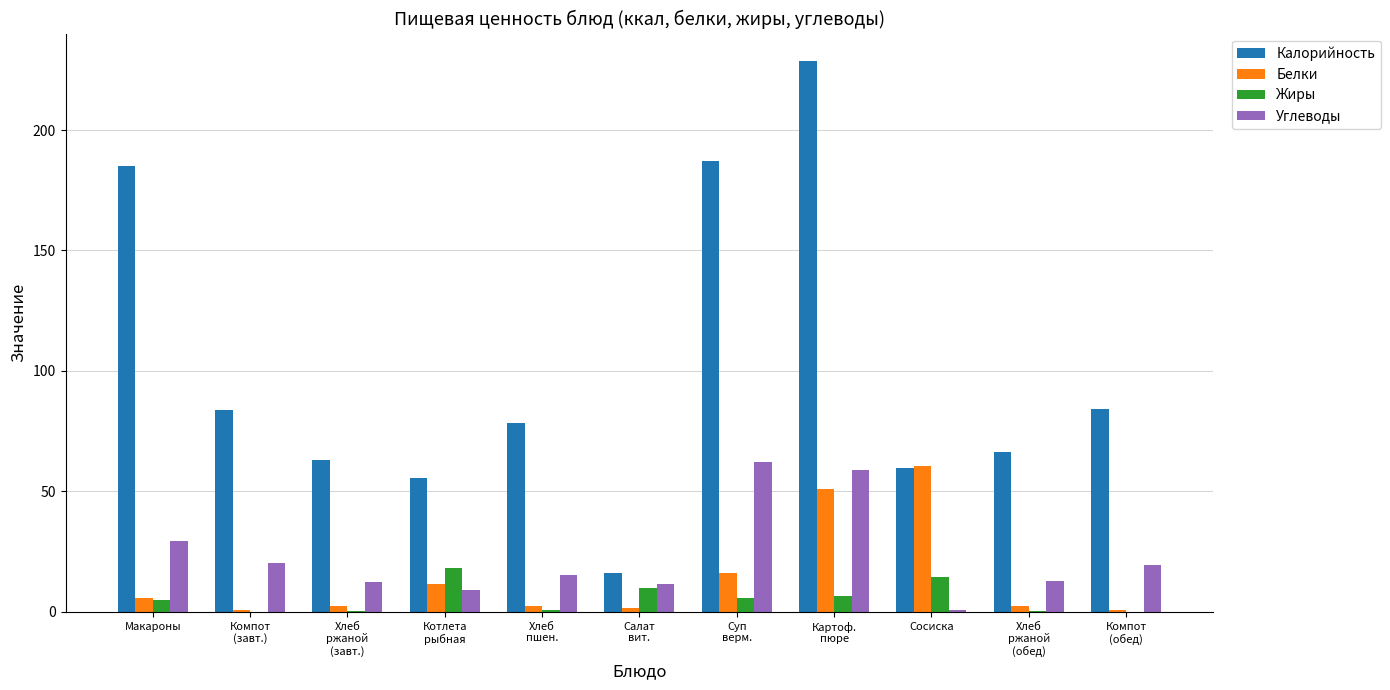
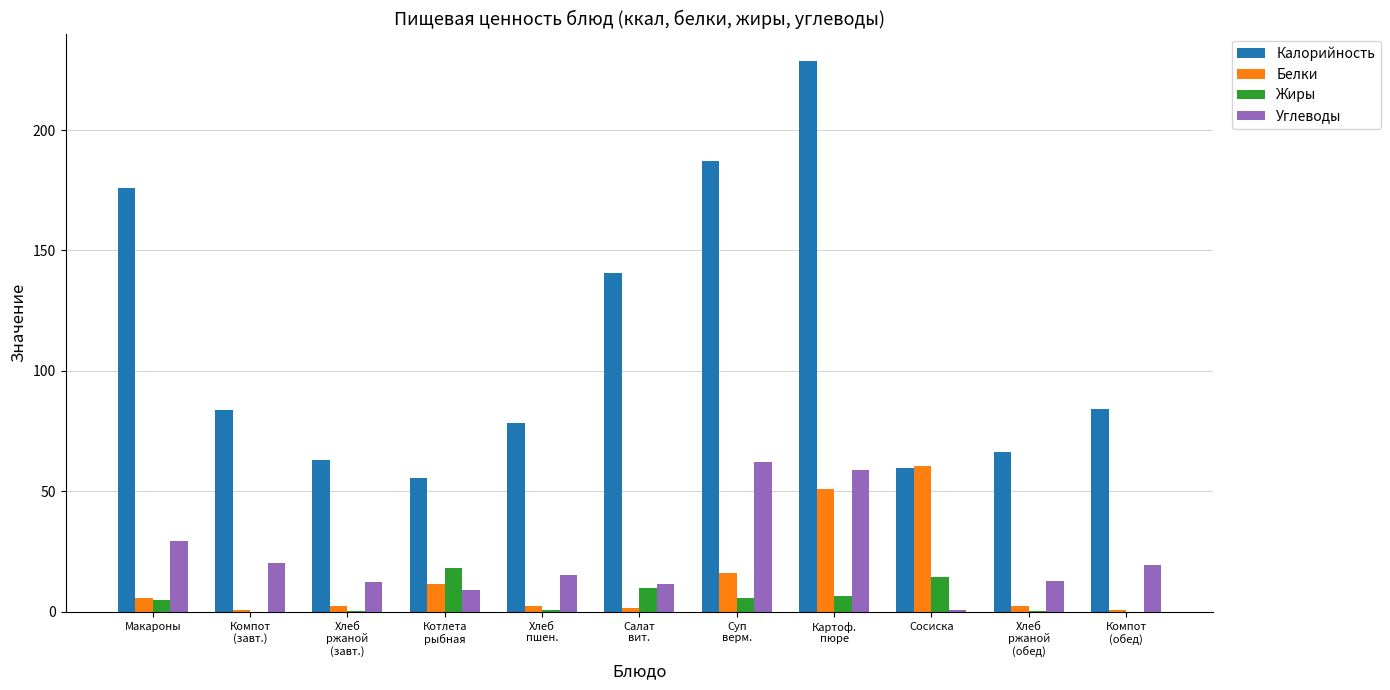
Калорийность, Макароны: 185 -> 176
Калорийность, Салат вит.: 16 -> 141
